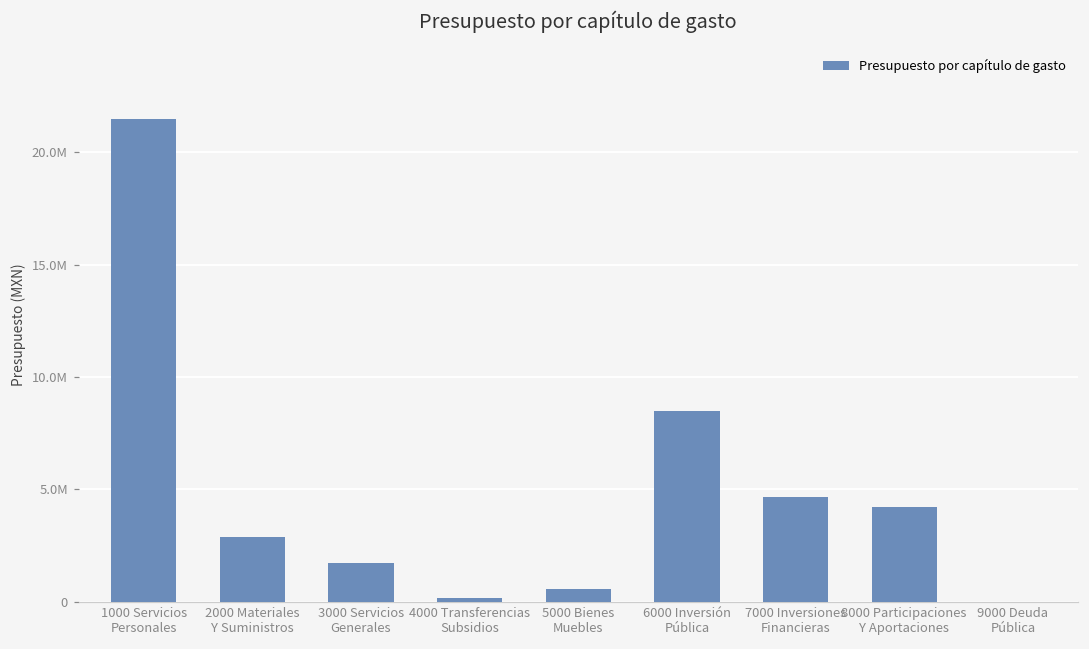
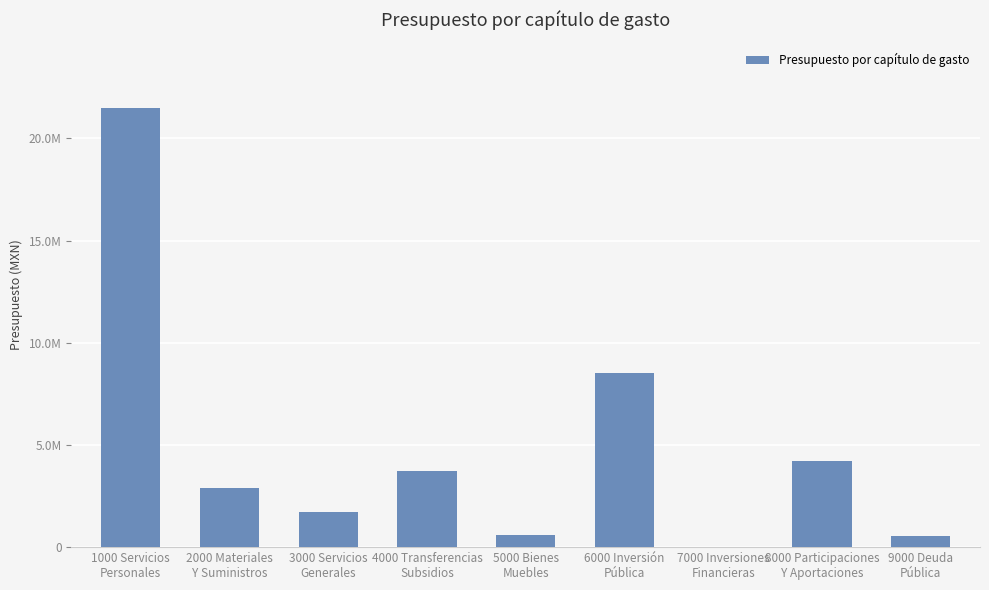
4000 Transferencias Subsidios: 200000 -> 3700000
7000 Inversiones Financieras: 4600000 -> 0
9000 Deuda Pública: 0 -> 600000
